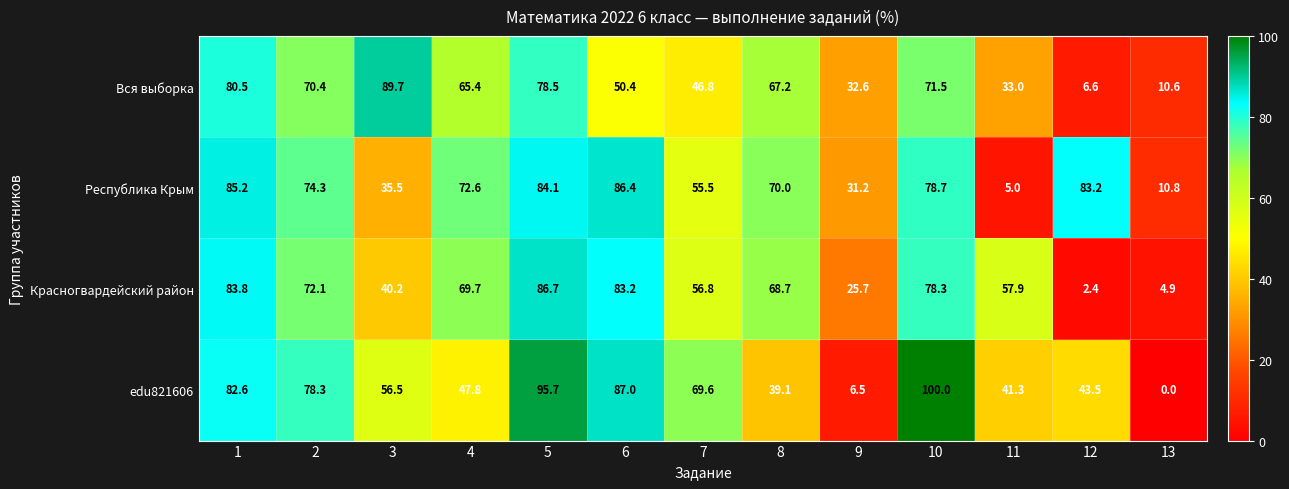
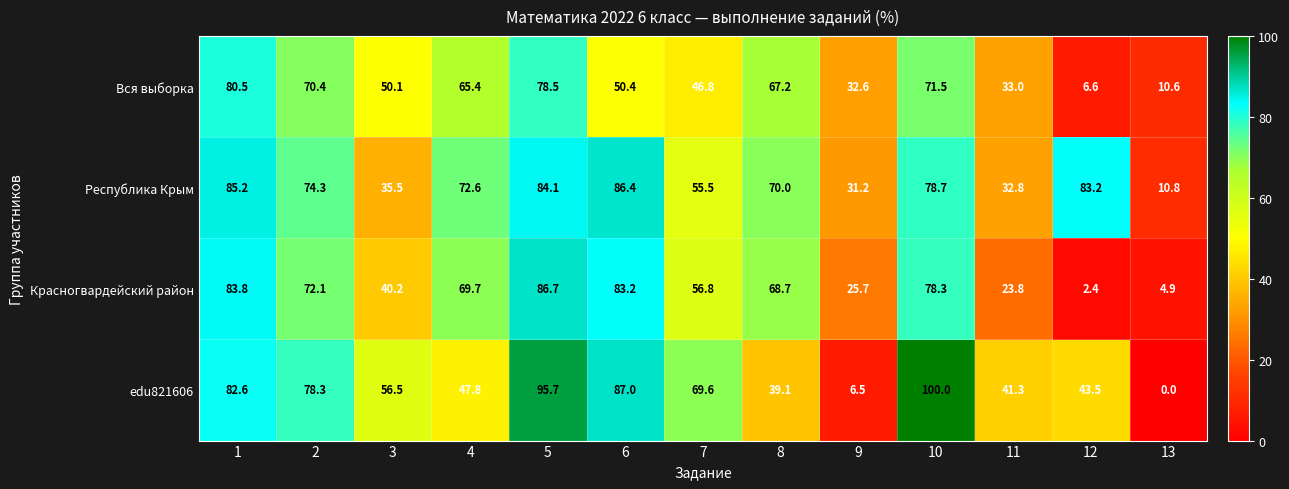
Вся выборка, 3: 89.7 -> 50.1
Республика Крым, 11: 5.0 -> 32.8
Красногвардейский район, 11: 57.9 -> 23.8
